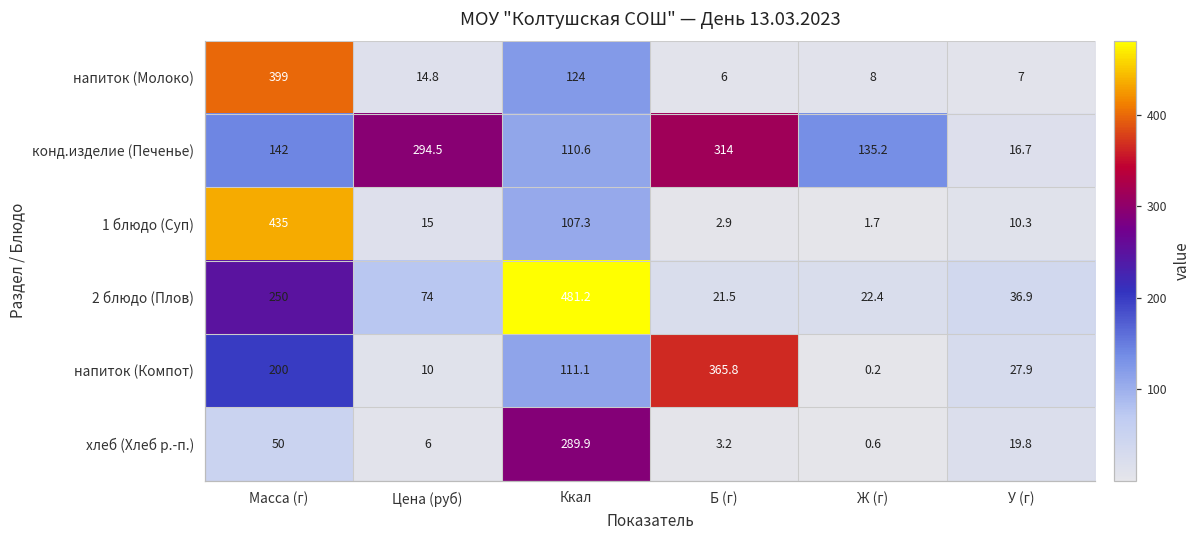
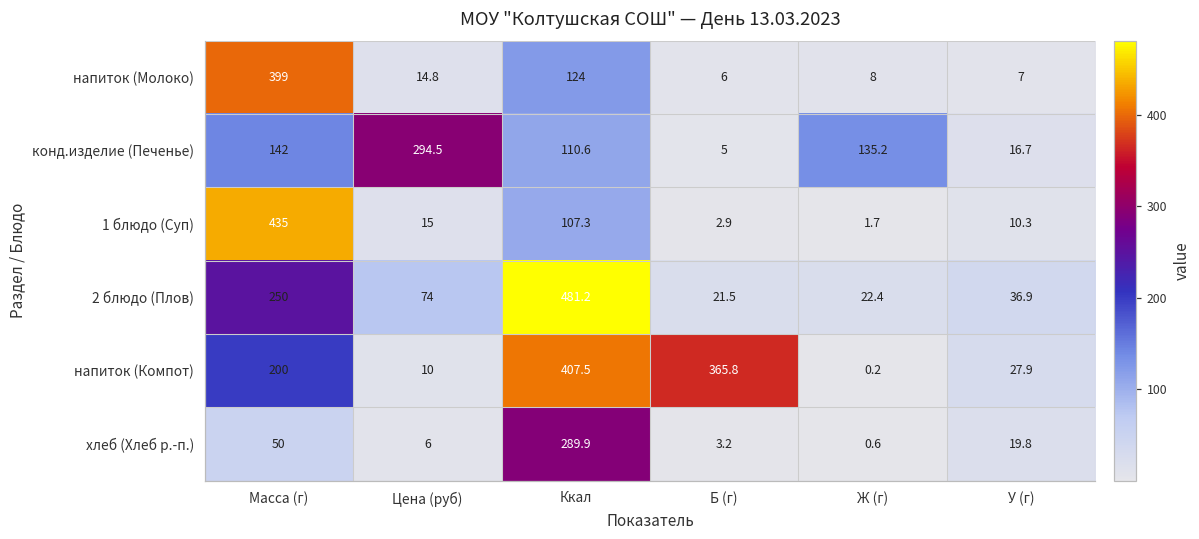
конд.изделие (Печенье), Б (г): 314 -> 5
напиток (Компот), Ккал: 111.1 -> 407.5
